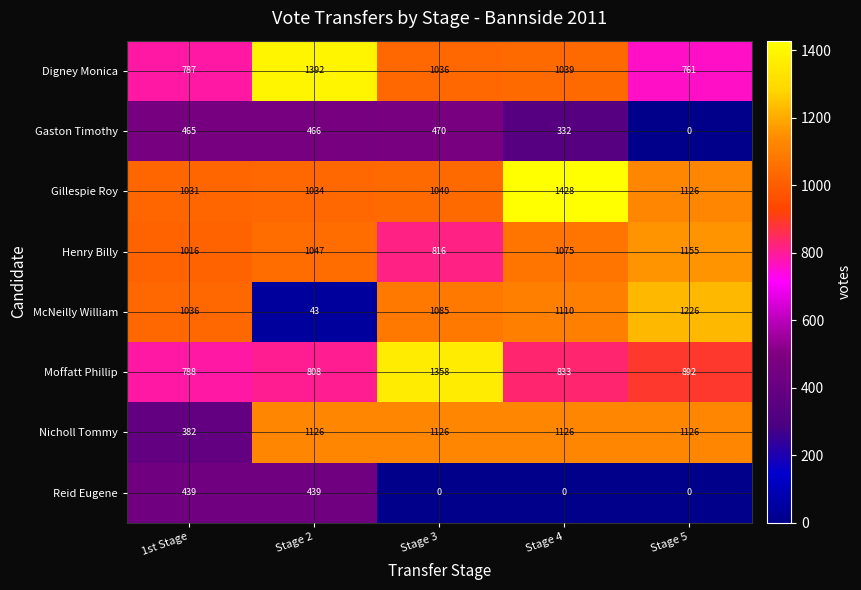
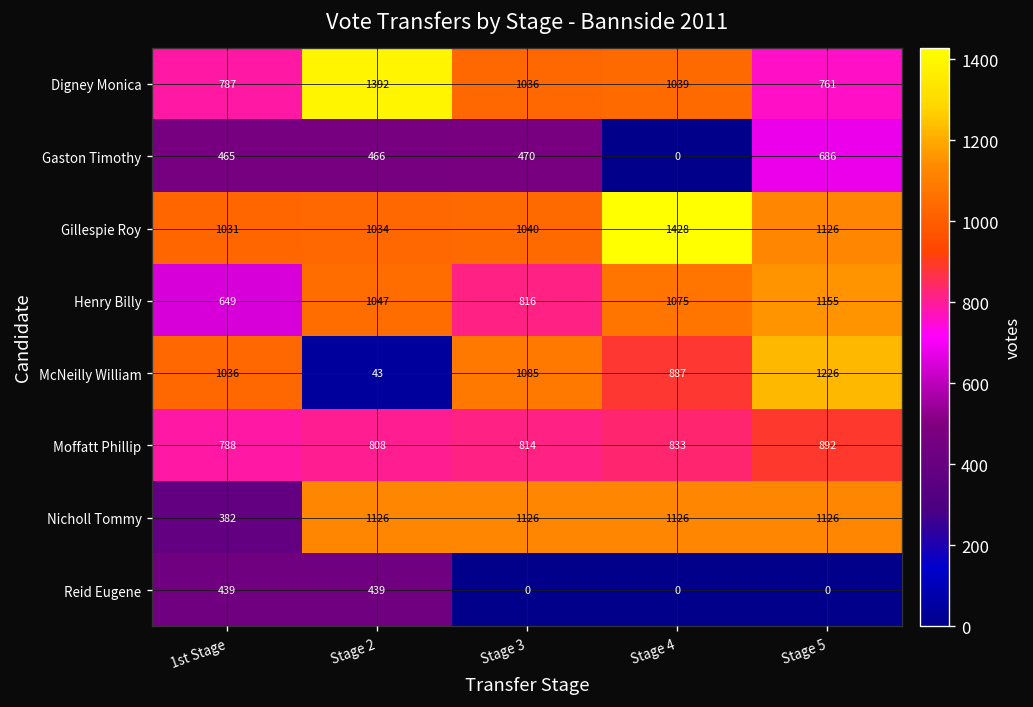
Gaston Timothy, Stage 4: 332 -> 0
Gaston Timothy, Stage 5: 0 -> 686
Henry Billy, 1st Stage: 1016 -> 649
McNeilly William, Stage 4: 1110 -> 887
Moffatt Phillip, Stage 3: 1358 -> 814
